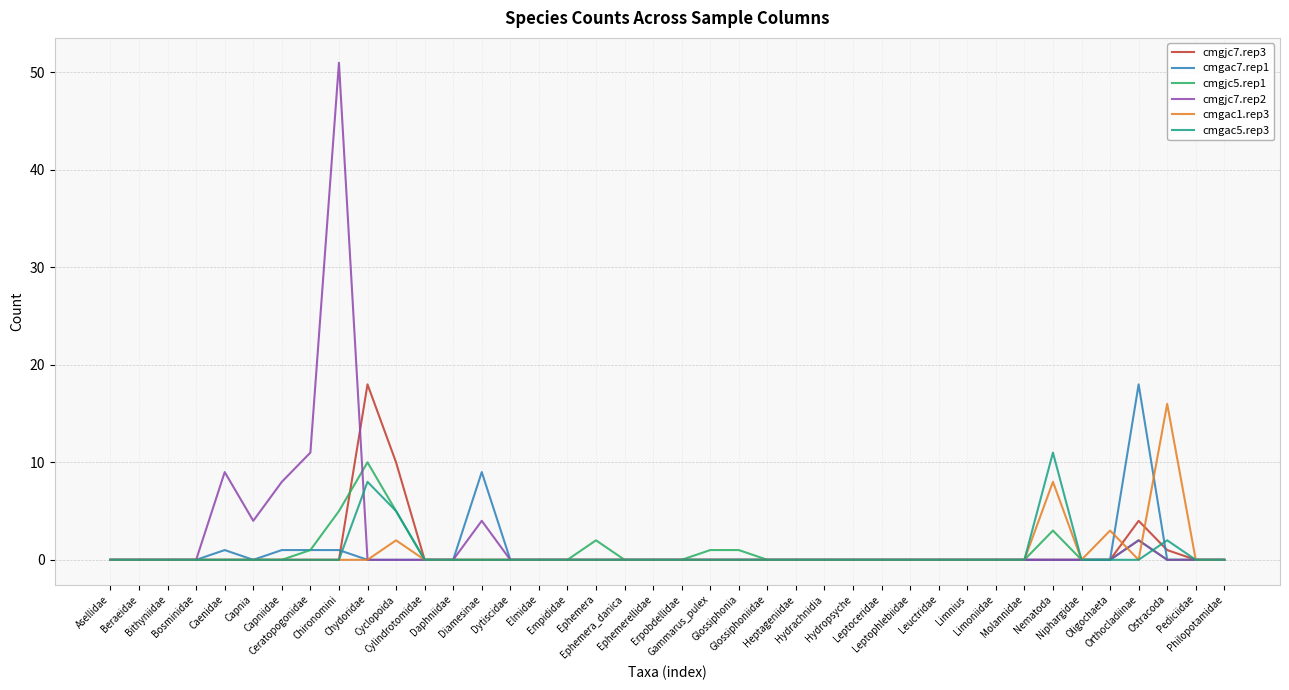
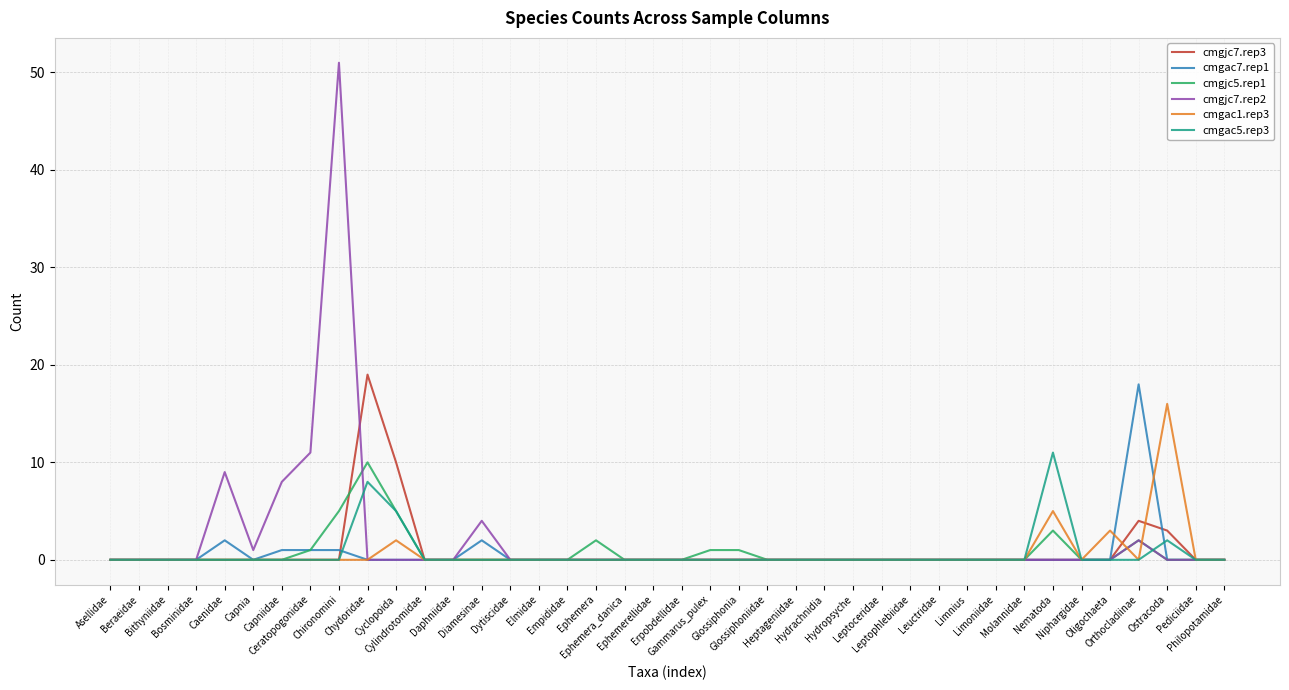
cmgac7.rep1, Caenidae: 1 -> 2
cmgjc7.rep2, Capnia: 4 -> 1
cmgjc7.rep3, Chydoridae: 18 -> 19
cmgac7.rep1, Diamesinae: 9 -> 2
cmgac1.rep3, Nematoda: 8 -> 5
cmgjc7.rep3, Ostracoda: 1 -> 3
